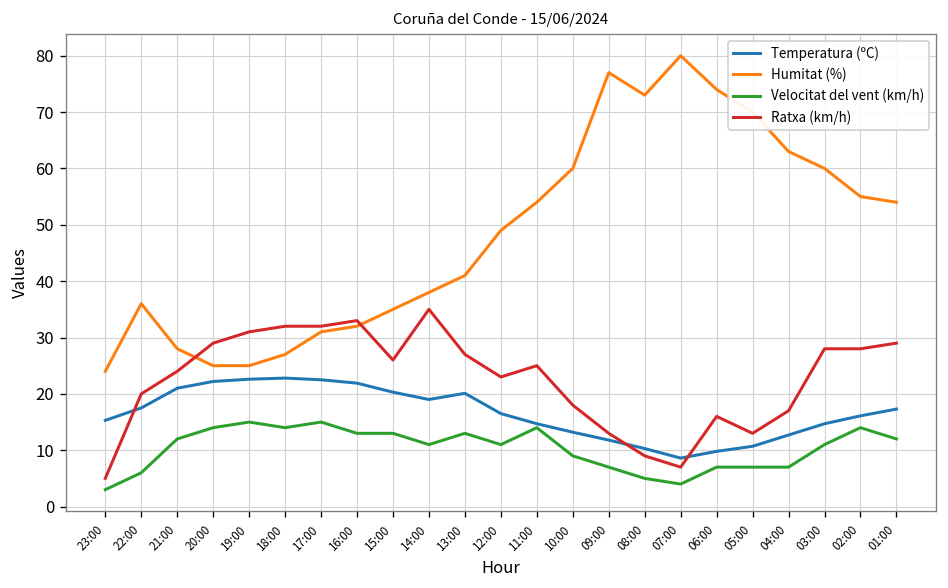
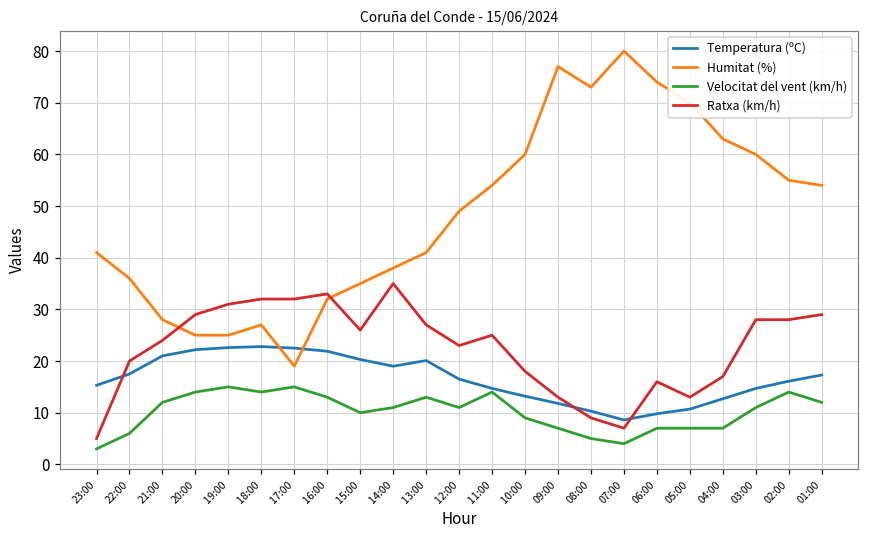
Humitat (%), 23:00: 24 -> 41
Humitat (%), 17:00: 31 -> 19
Velocitat del vent (km/h), 15:00: 13 -> 10
